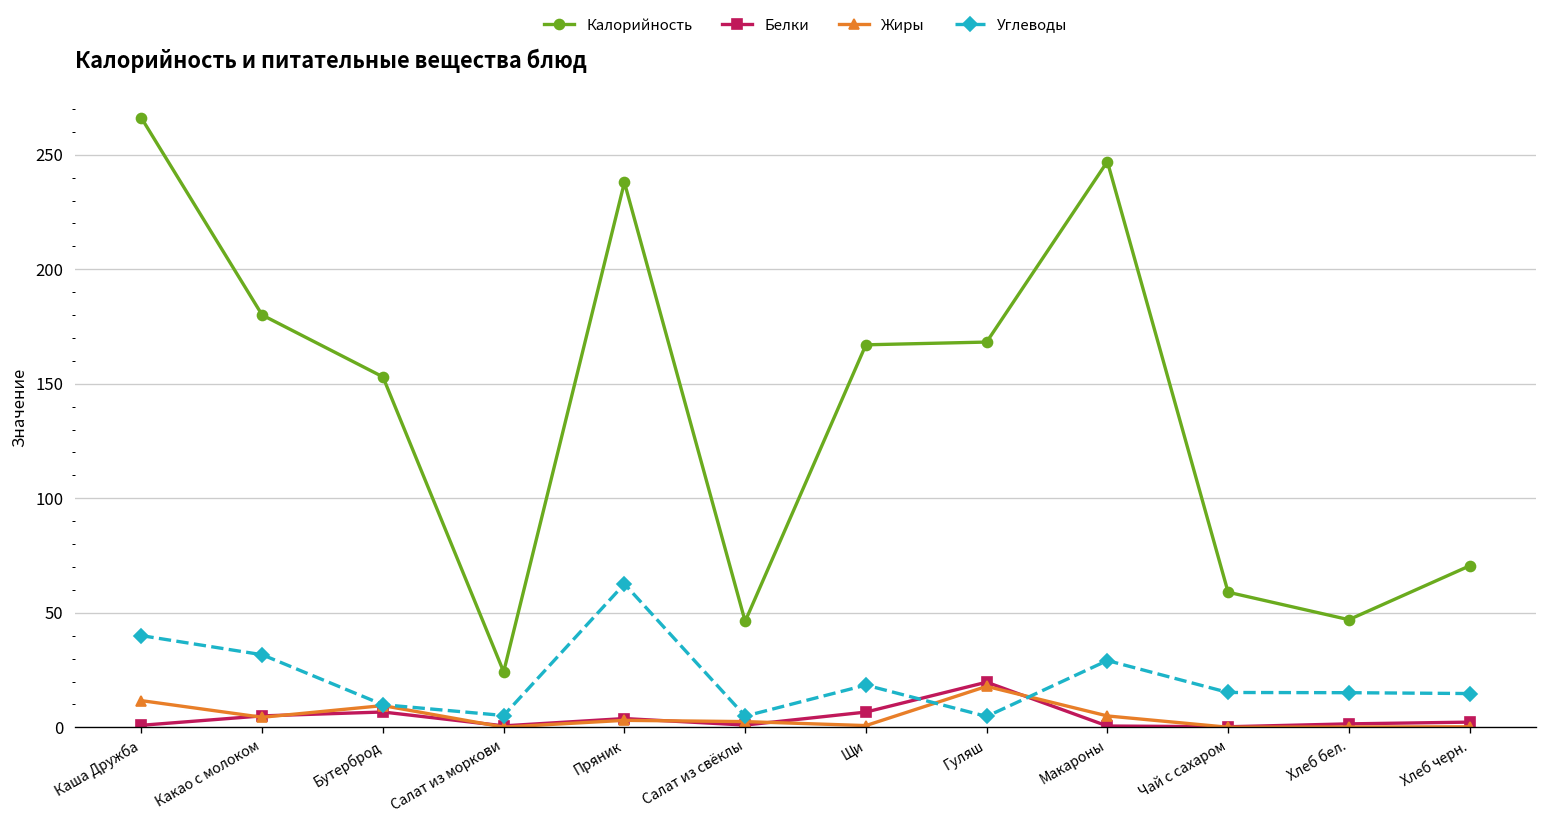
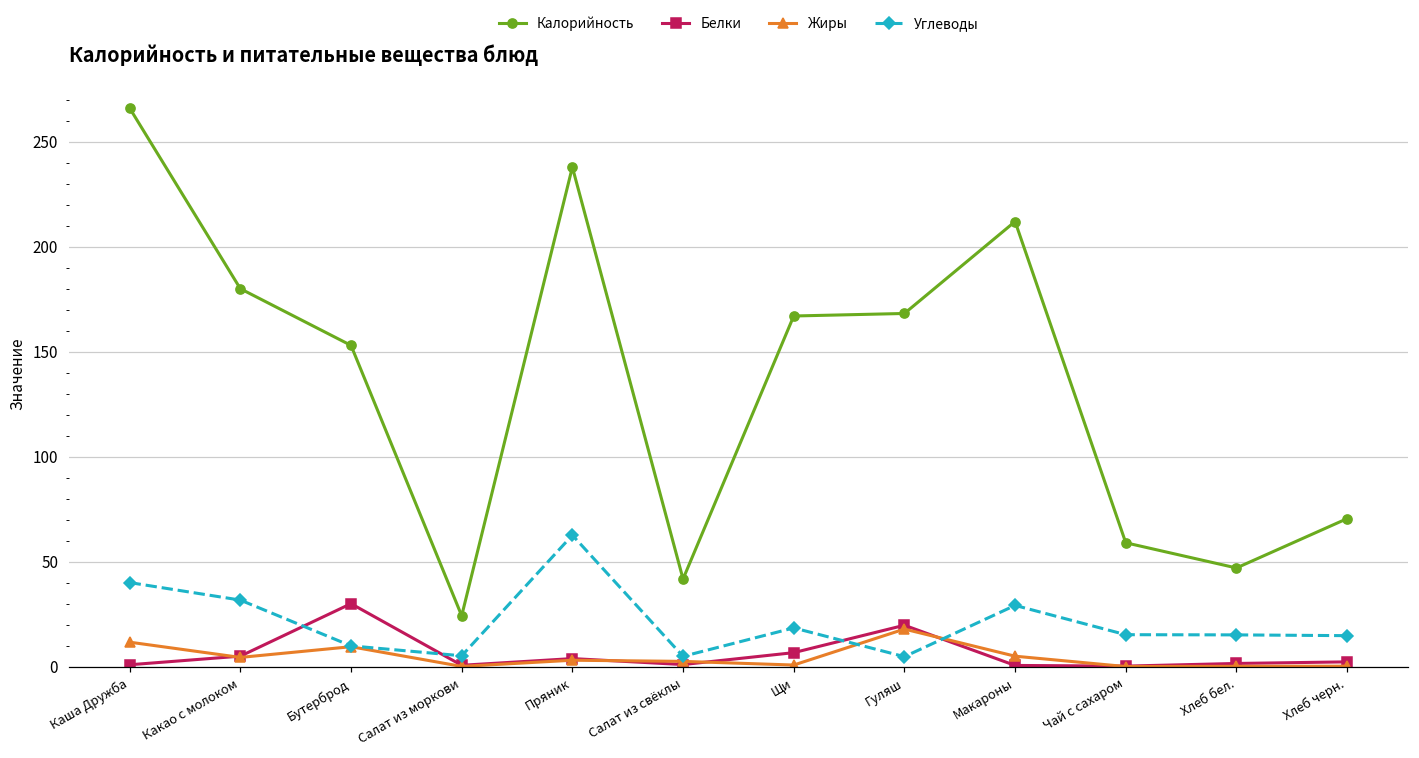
Белки, Бутерброд: 7 -> 30
Калорийность, Салат из свёклы: 46 -> 42
Калорийность, Макароны: 247 -> 212
